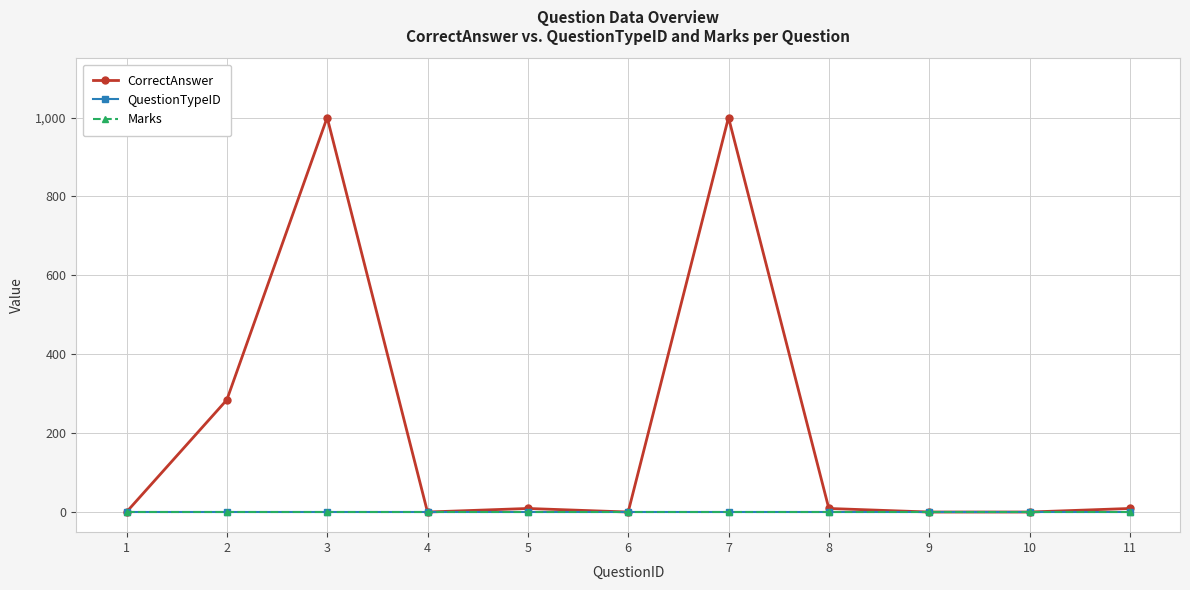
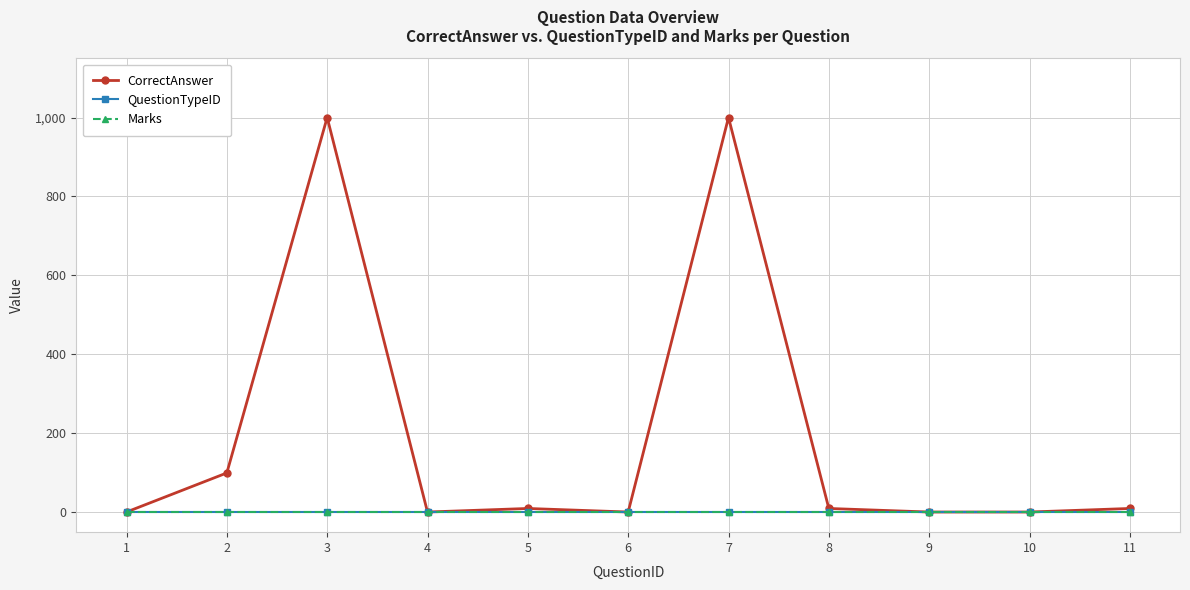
CorrectAnswer, 2: 290 -> 100
